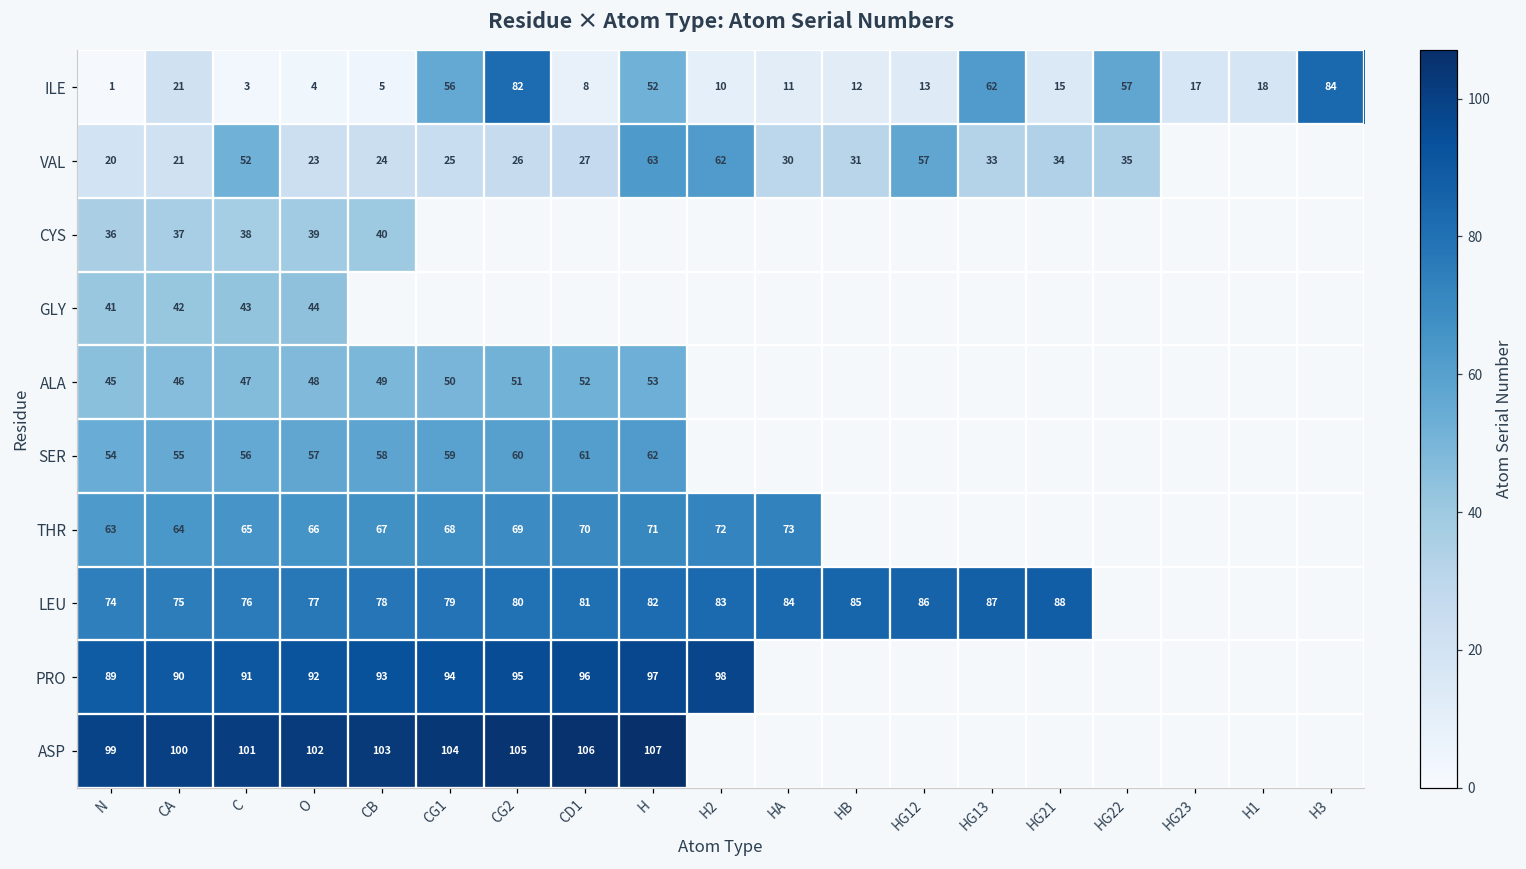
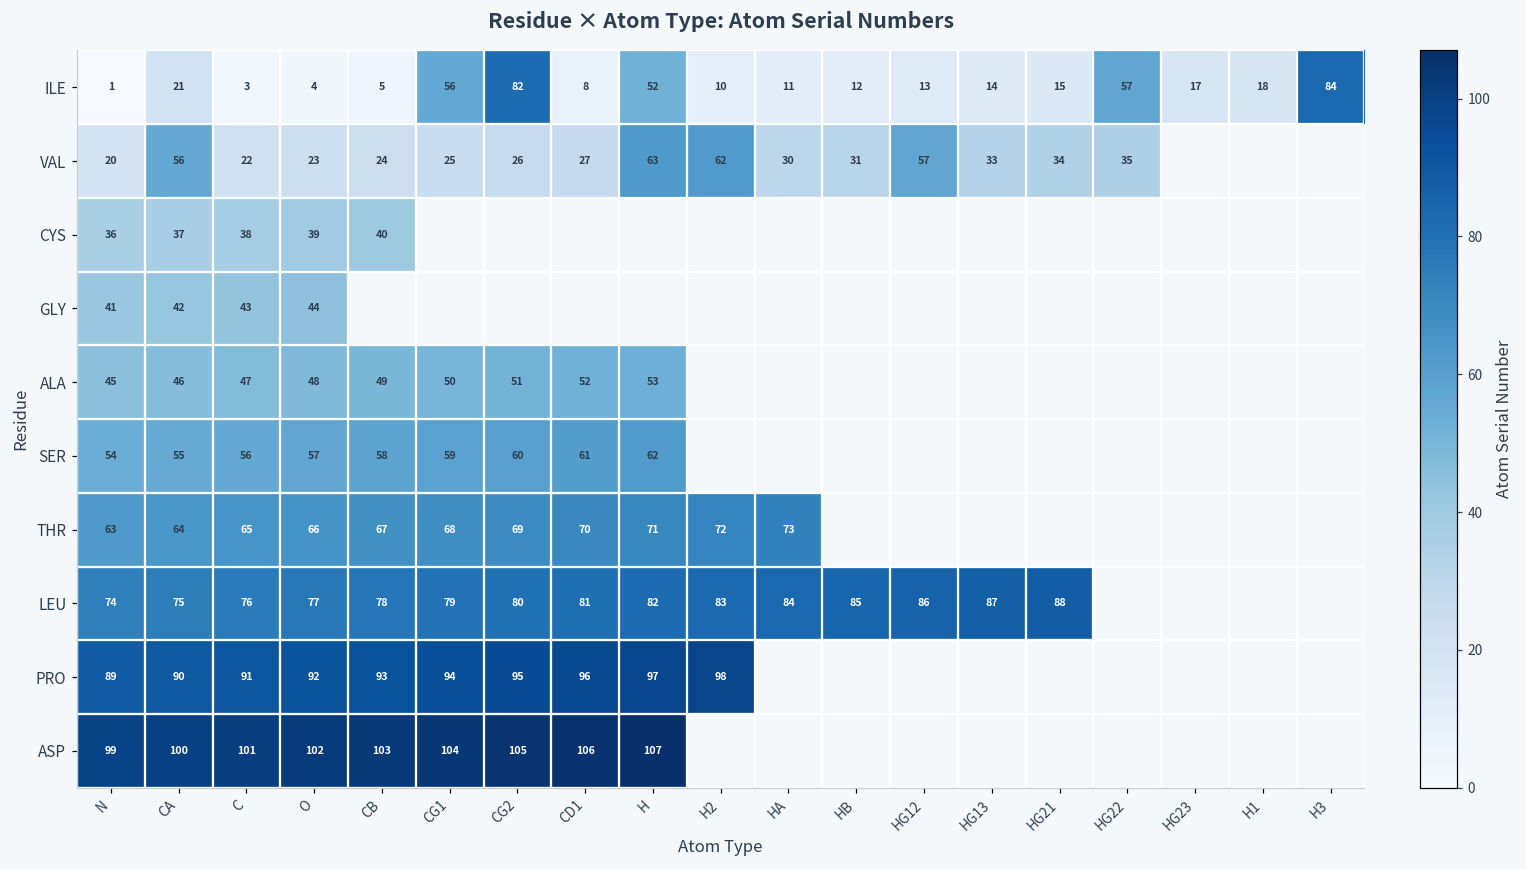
ILE, HG13: 62 -> 14
VAL, CA: 21 -> 56
VAL, C: 52 -> 22
